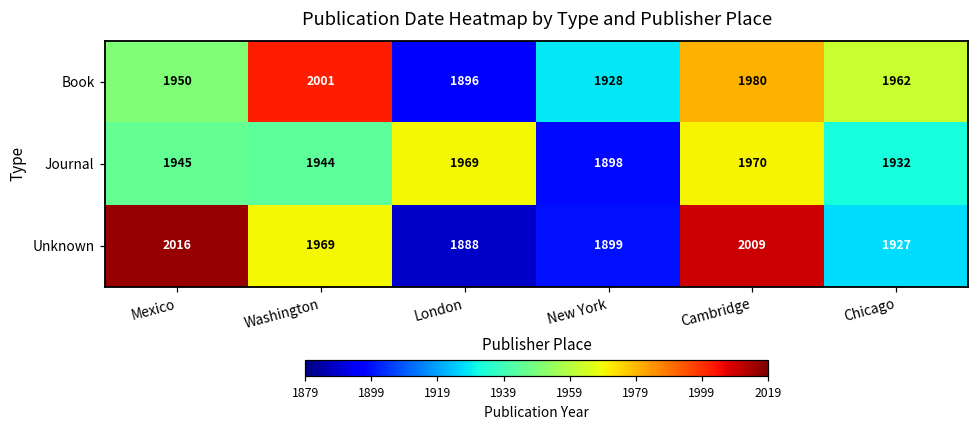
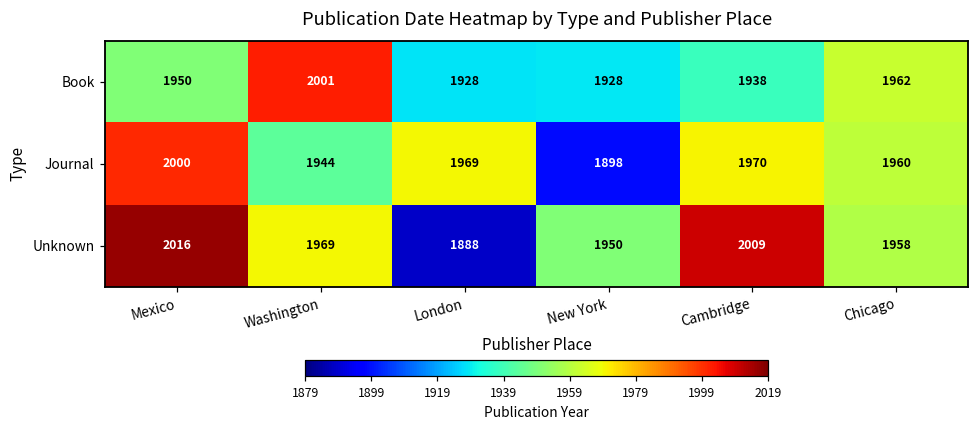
Book, London: 1896 -> 1928
Book, Cambridge: 1980 -> 1938
Journal, Mexico: 1945 -> 2000
Journal, Chicago: 1932 -> 1960
Unknown, New York: 1899 -> 1950
Unknown, Chicago: 1927 -> 1958
